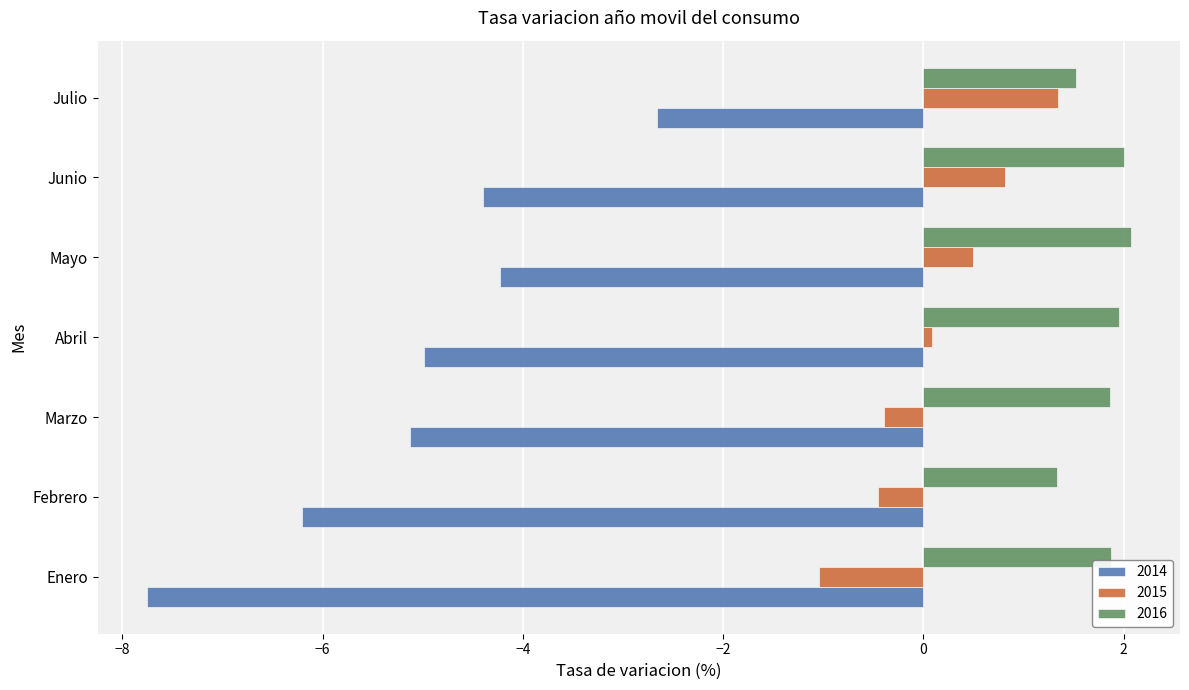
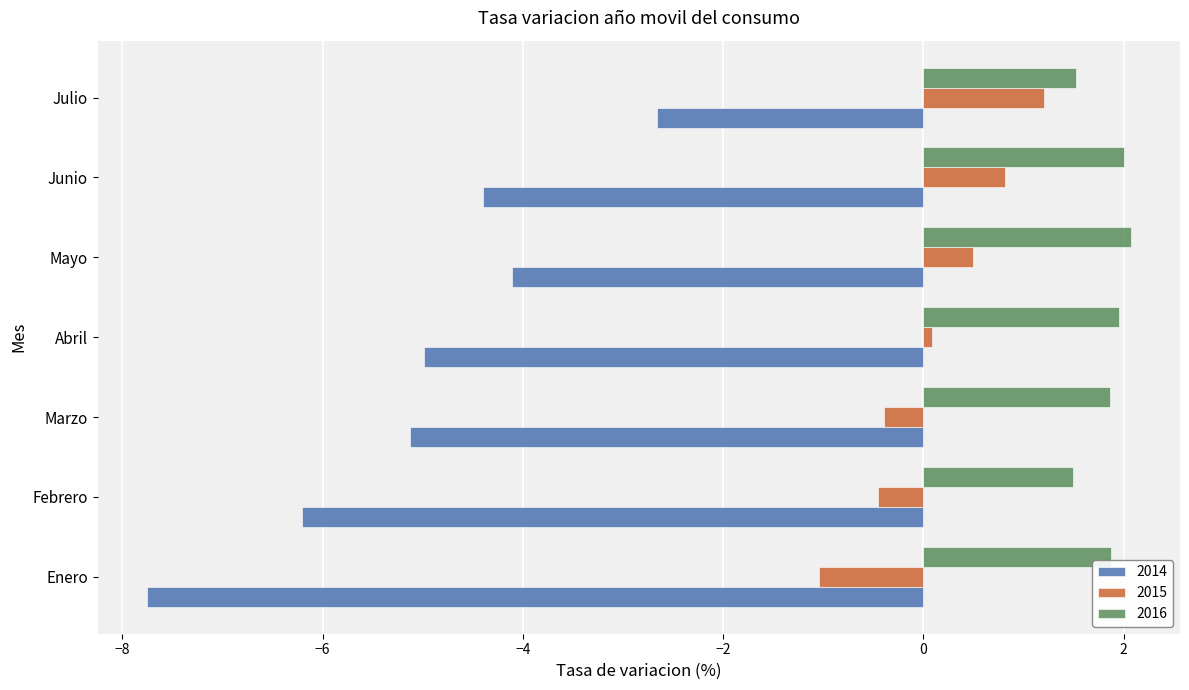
2015, Julio: 1.34 -> 1.21
2014, Mayo: -4.23 -> -4.11
2016, Febrero: 1.33 -> 1.49
